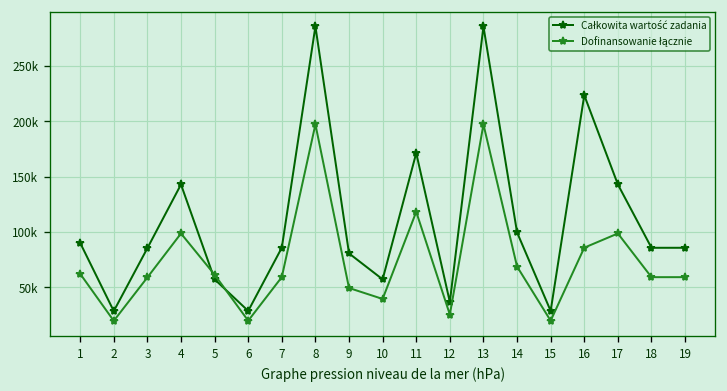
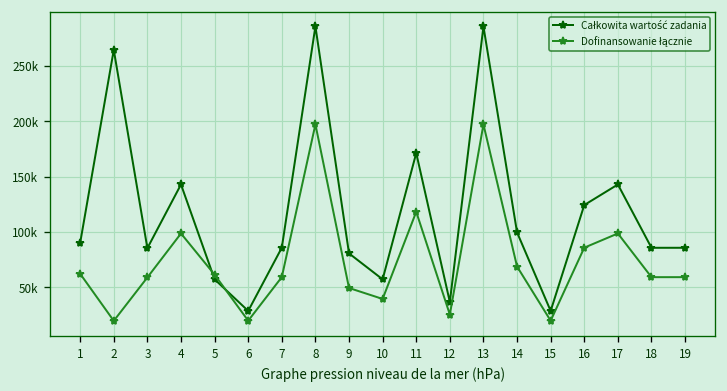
Całkowita wartość zadania, 2: 30000 -> 260000
Całkowita wartość zadania, 16: 220000 -> 120000
